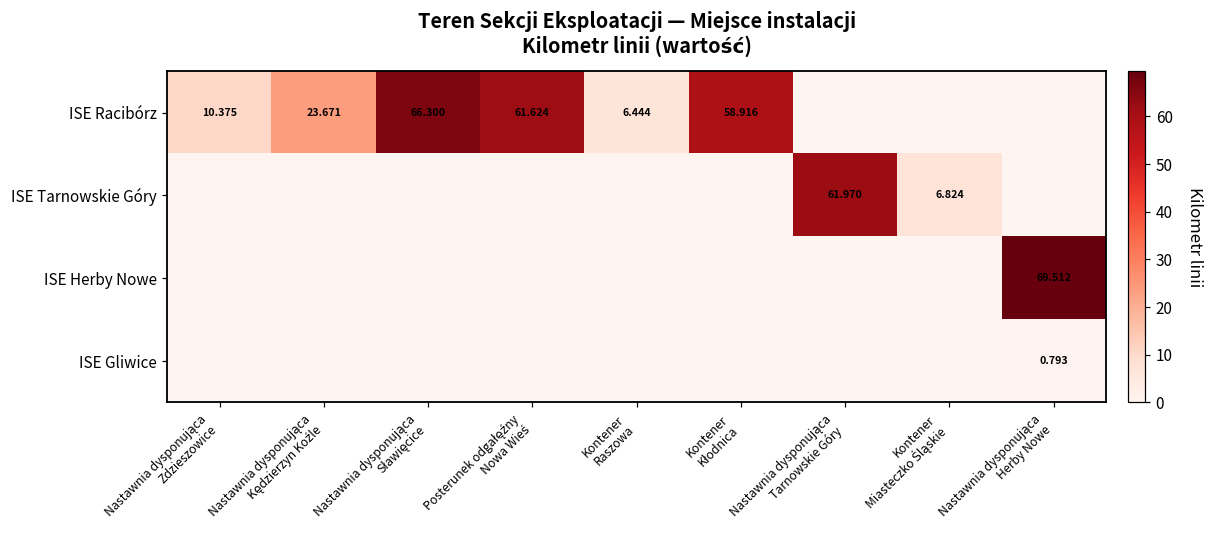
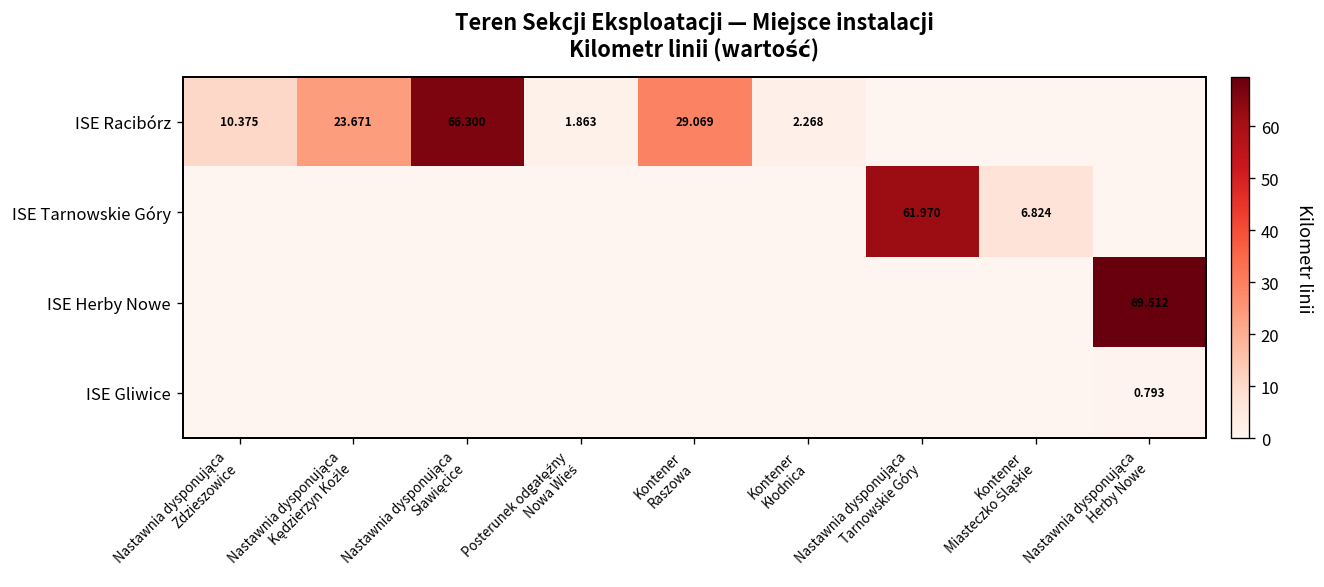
ISE Racibórz, Posterunek odgałęźny Nowa Wieś: 61.624 -> 1.863
ISE Racibórz, Kontener Raszowa: 6.444 -> 29.069
ISE Racibórz, Kontener Kłodnica: 58.916 -> 2.268
